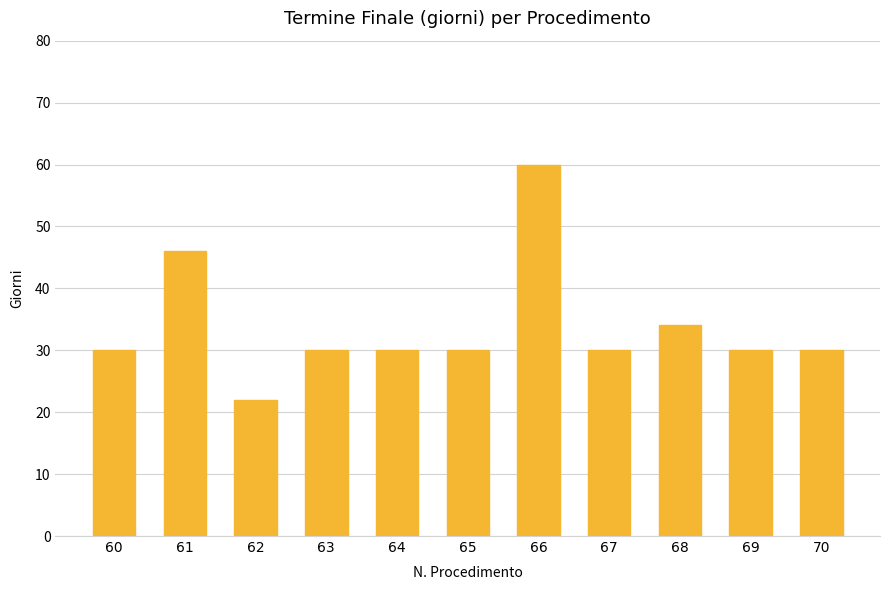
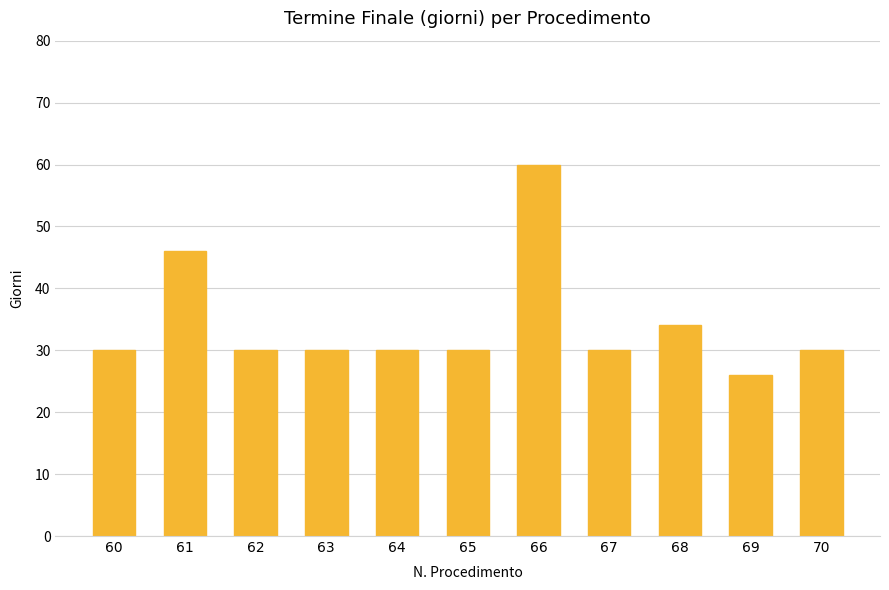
62: 22 -> 30
69: 30 -> 26
